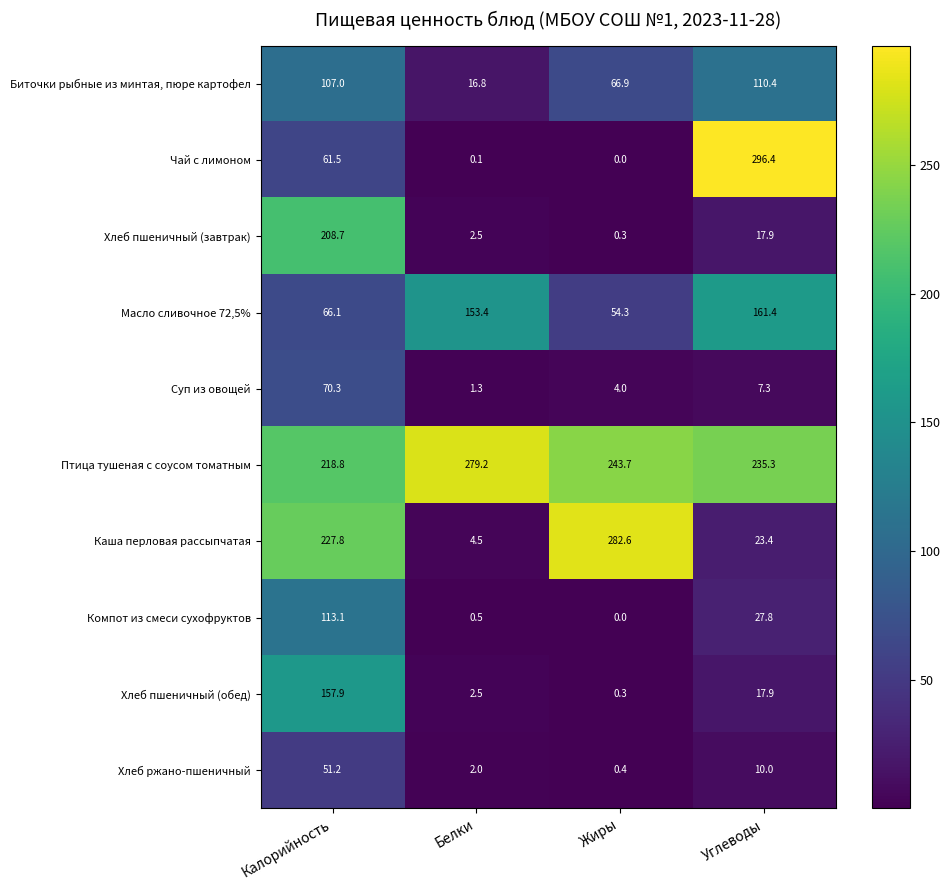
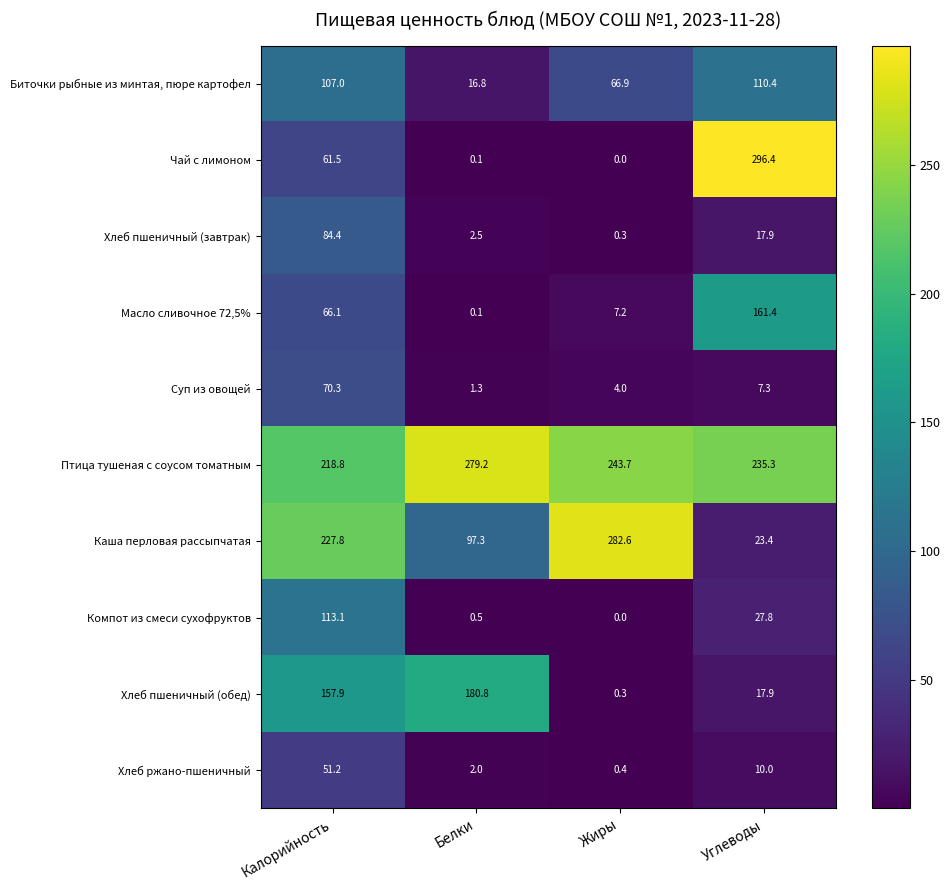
Хлеб пшеничный (завтрак), Калорийность: 208.7 -> 84.4
Масло сливочное 72,5%, Белки: 153.4 -> 0.1
Масло сливочное 72,5%, Жиры: 54.3 -> 7.2
Каша перловая рассыпчатая, Белки: 4.5 -> 97.3
Хлеб пшеничный (обед), Белки: 2.5 -> 180.8
